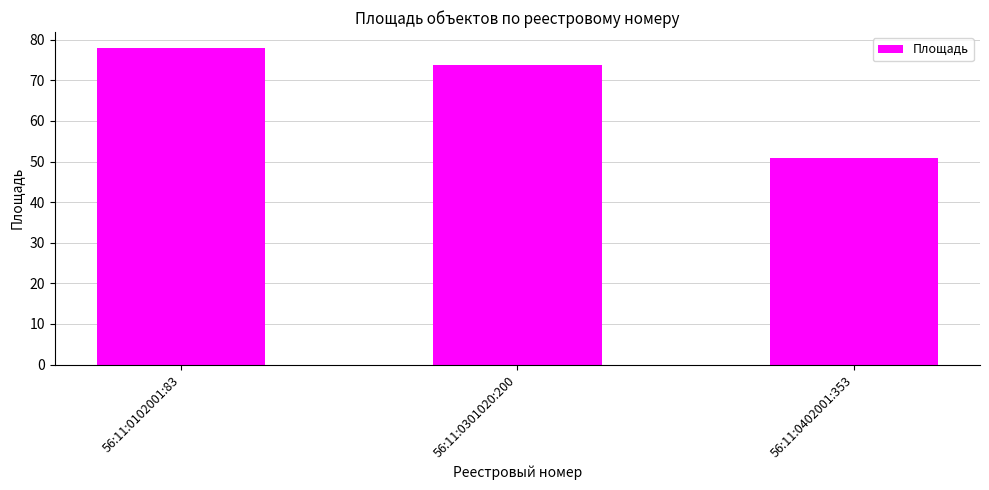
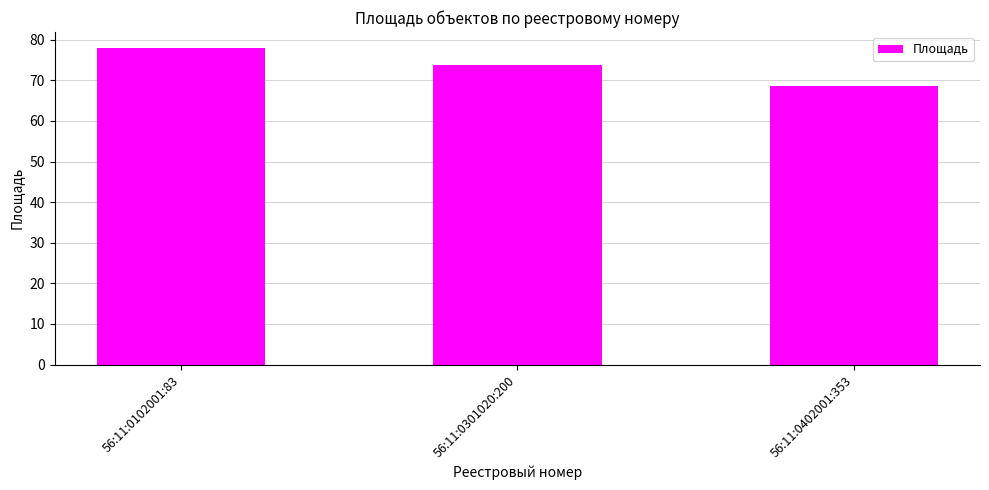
56:11:0402001:353: 51 -> 69
